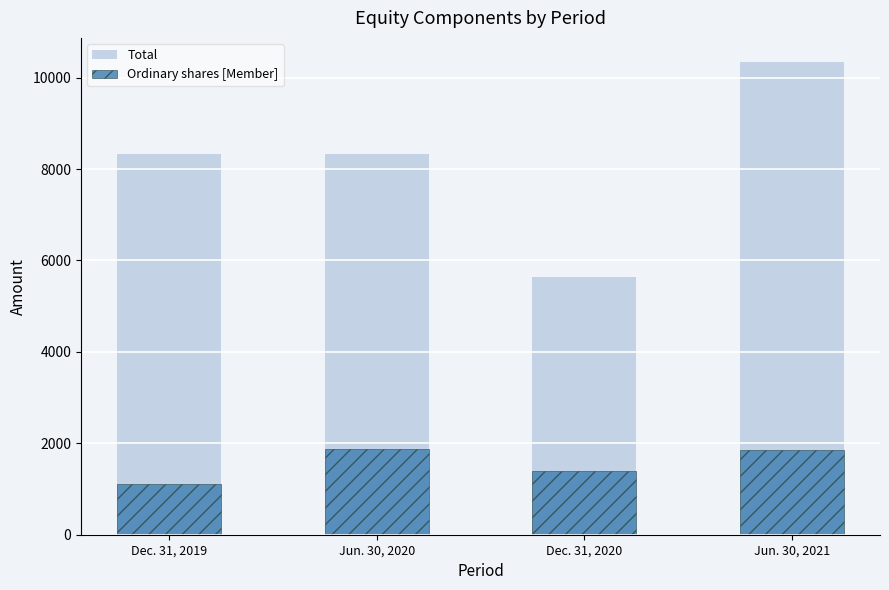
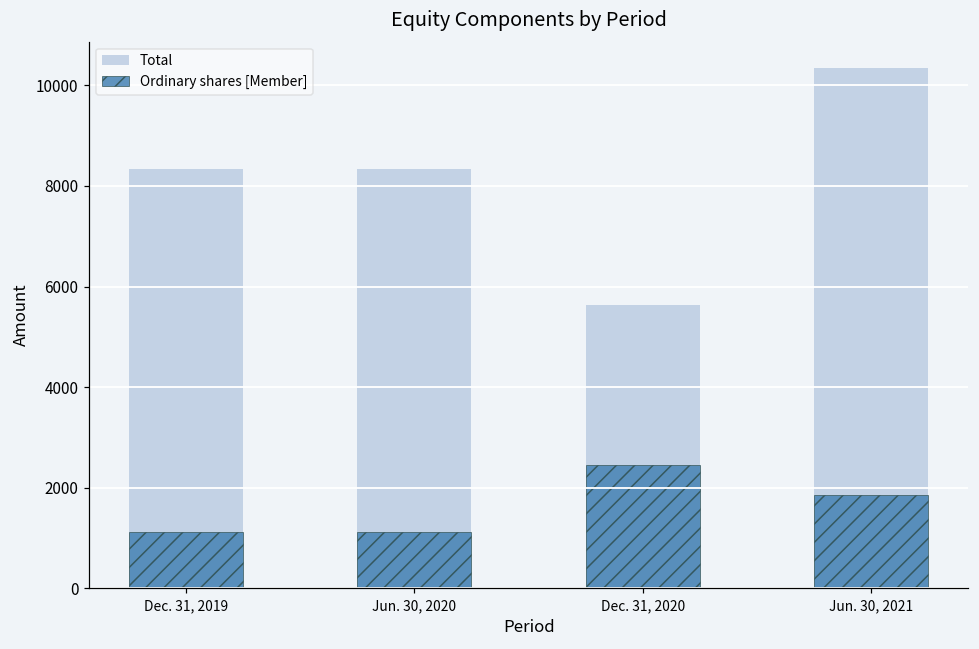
Ordinary shares [Member], Jun. 30, 2020: 1900 -> 1100
Ordinary shares [Member], Dec. 31, 2020: 1400 -> 2400
